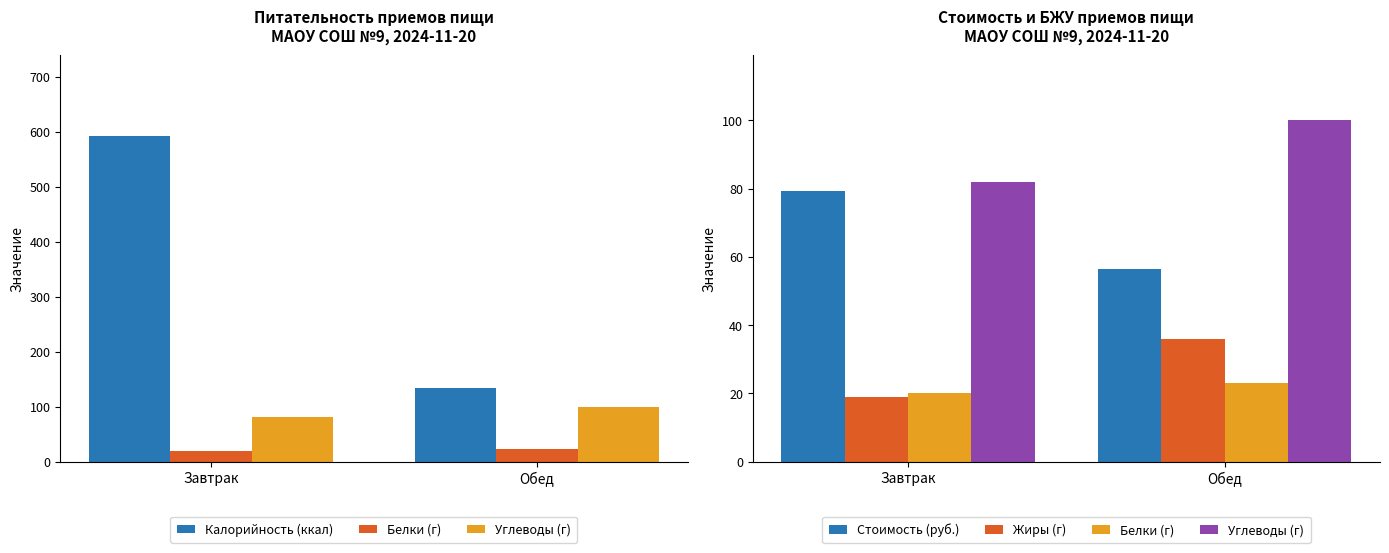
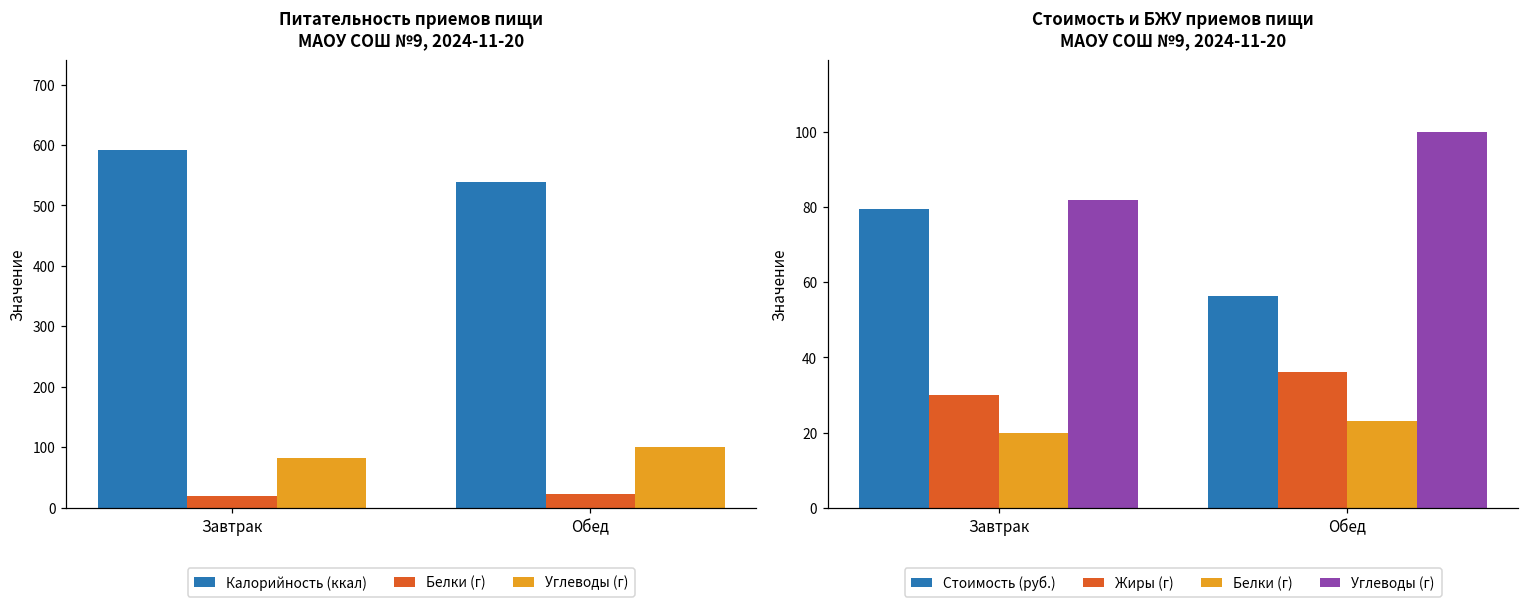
Питательность приемов пищи МАОУ СОШ №9, 2024-11-20, Калорийность (ккал), Обед: 140 -> 540
Стоимость и БЖУ приемов пищи МАОУ СОШ №9, 2024-11-20, Жиры (г), Завтрак: 19 -> 30
